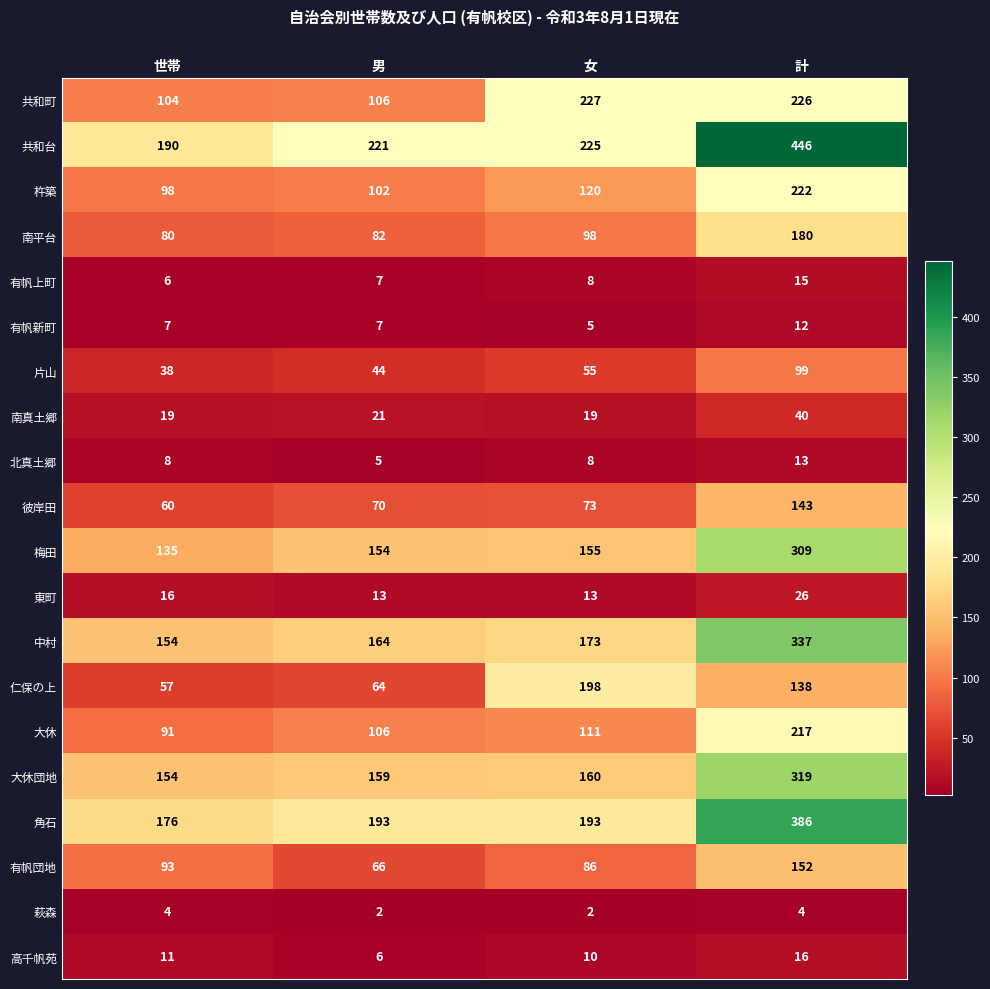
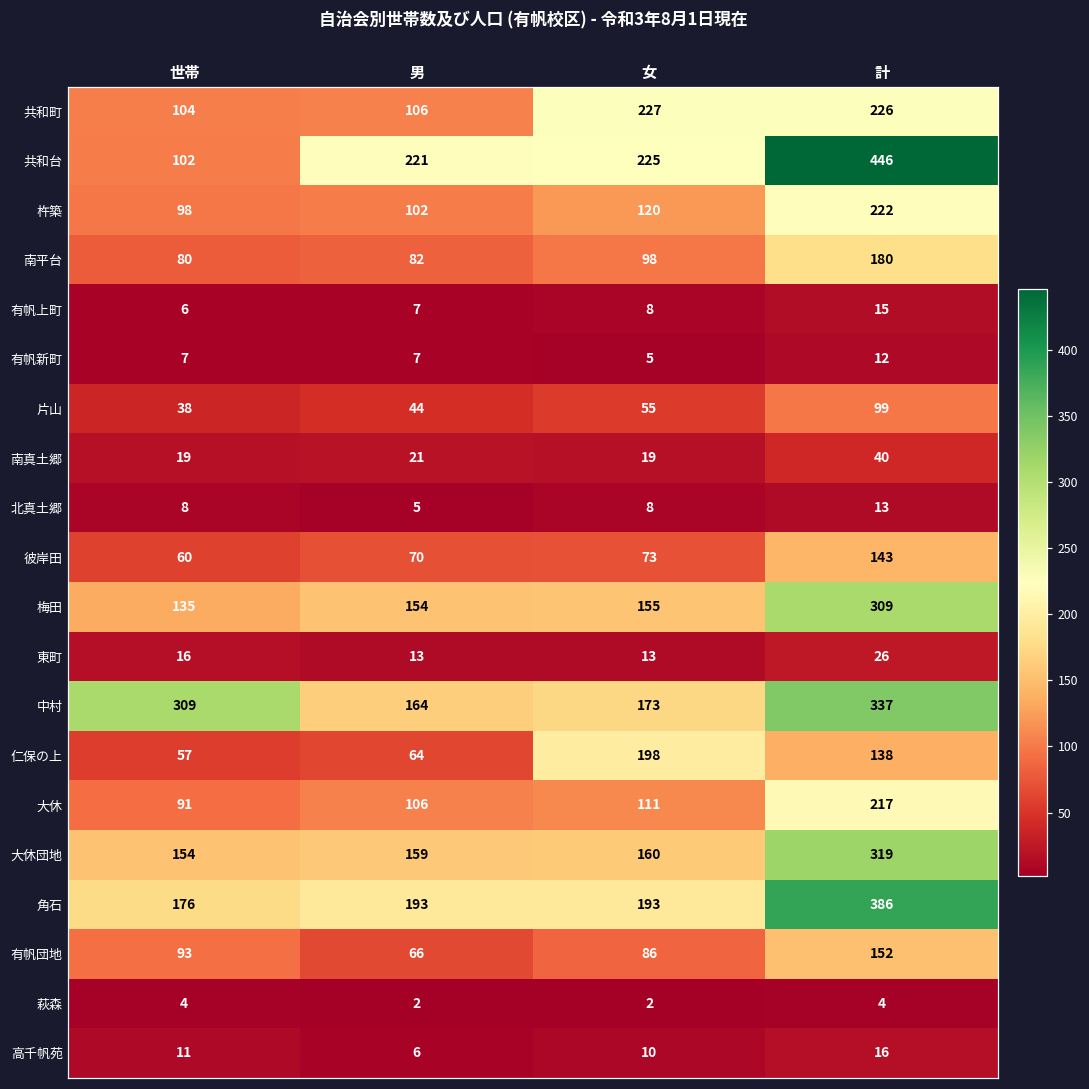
共和台, 世帯: 190 -> 102
中村, 世帯: 154 -> 309
